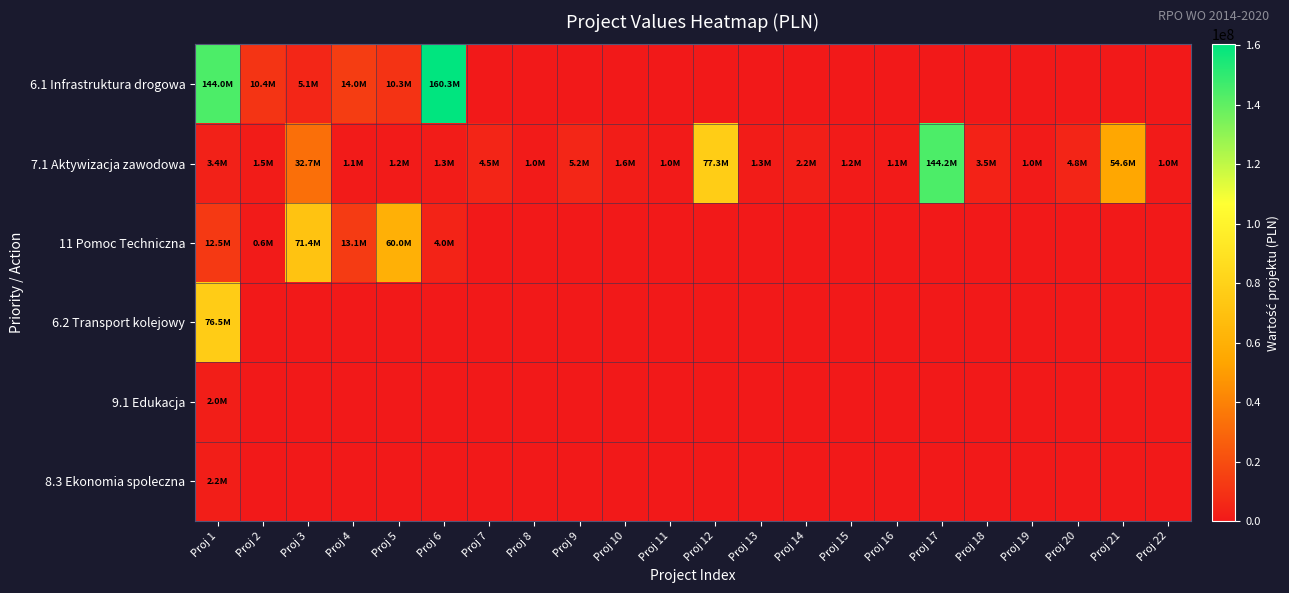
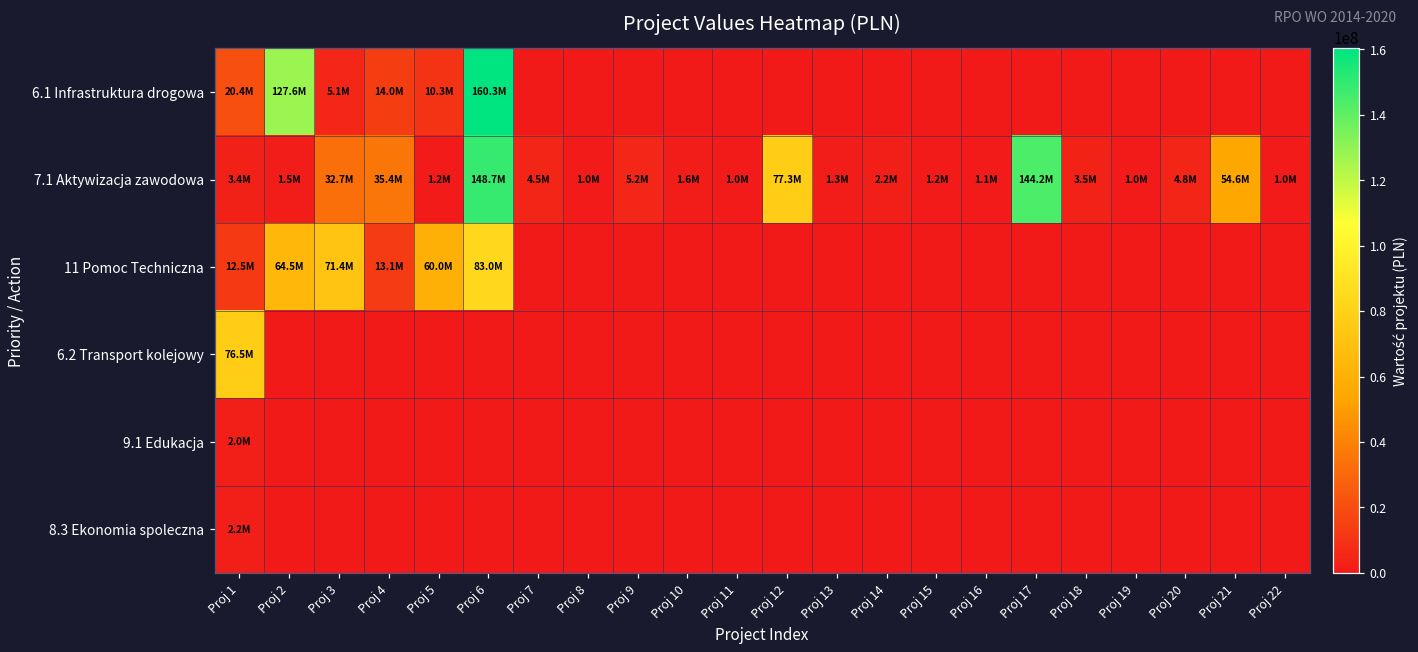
6.1 Infrastruktura drogowa, Proj 1: 144.0M -> 20.4M
6.1 Infrastruktura drogowa, Proj 2: 10.4M -> 127.6M
7.1 Aktywizacja zawodowa, Proj 4: 1.1M -> 35.4M
7.1 Aktywizacja zawodowa, Proj 6: 1.3M -> 148.7M
11 Pomoc Techniczna, Proj 2: 0.6M -> 64.5M
11 Pomoc Techniczna, Proj 6: 4.0M -> 83.0M
